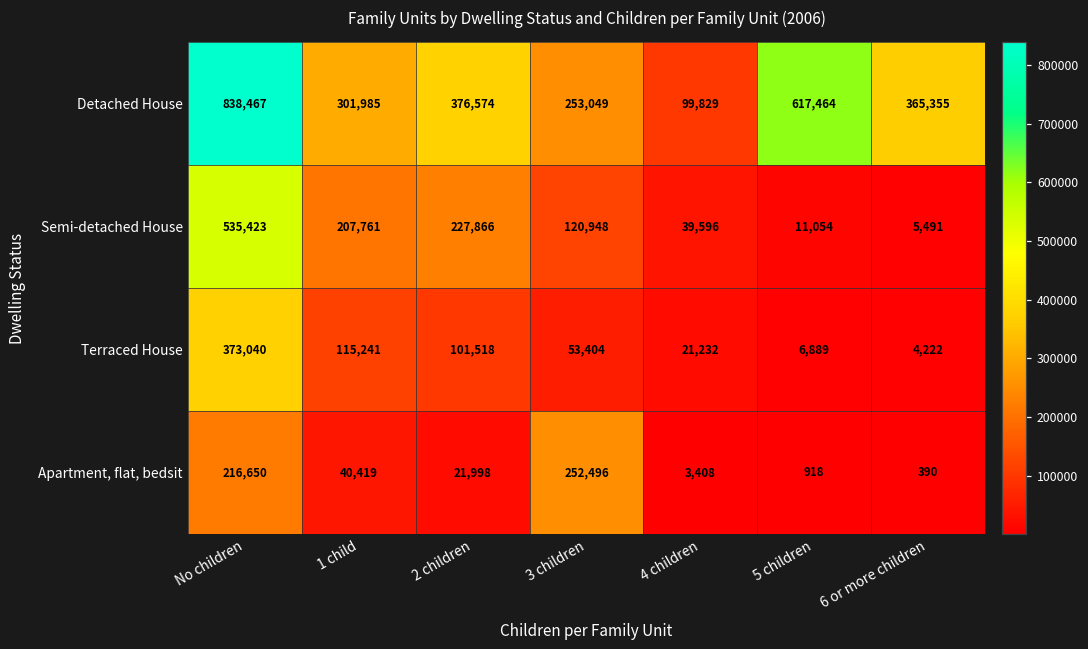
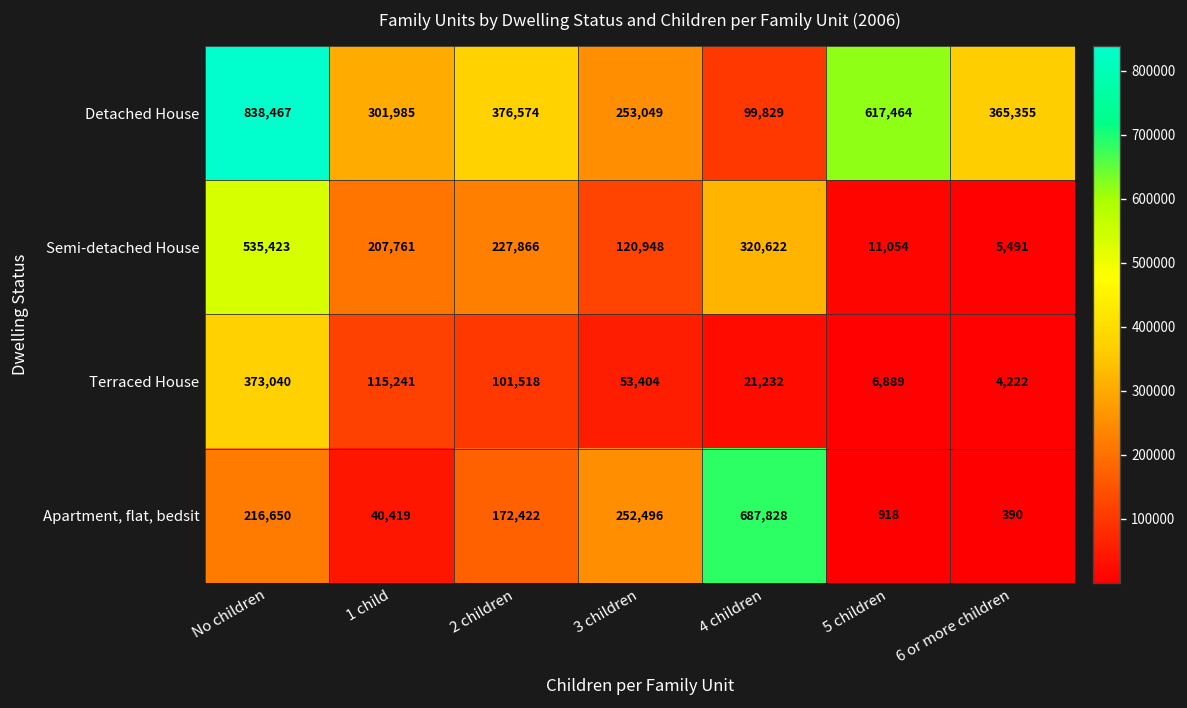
Semi-detached House, 4 children: 39,596 -> 320,622
Apartment, flat, bedsit, 2 children: 21,998 -> 172,422
Apartment, flat, bedsit, 4 children: 3,408 -> 687,828
